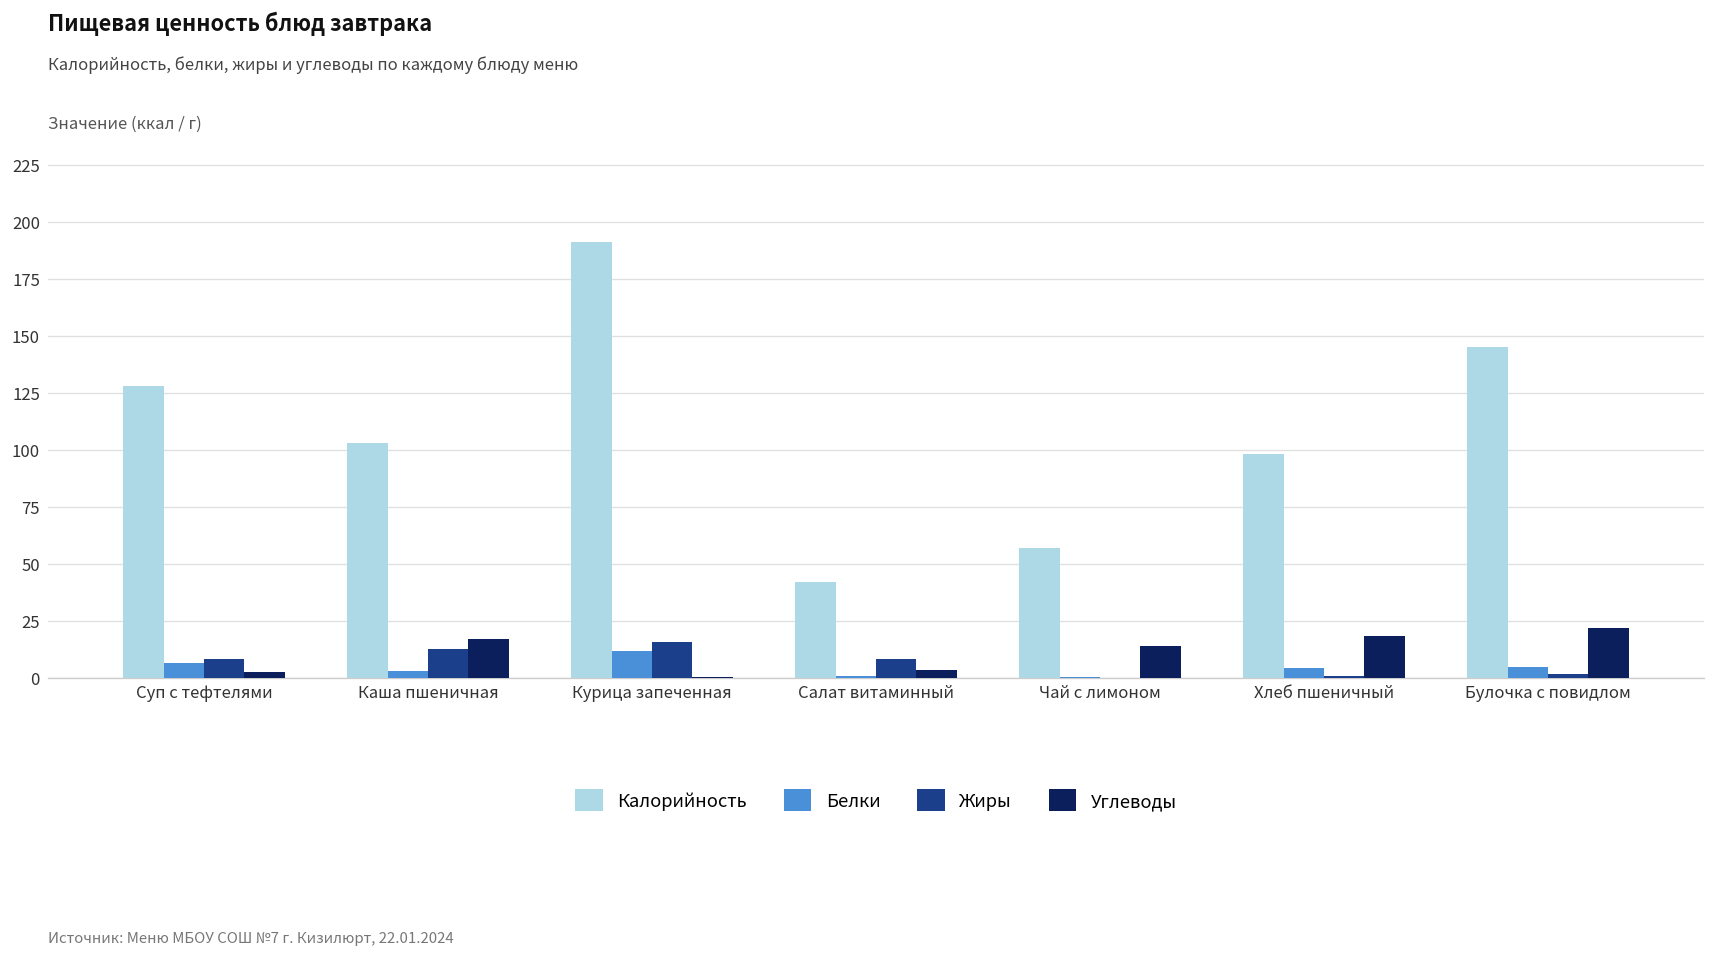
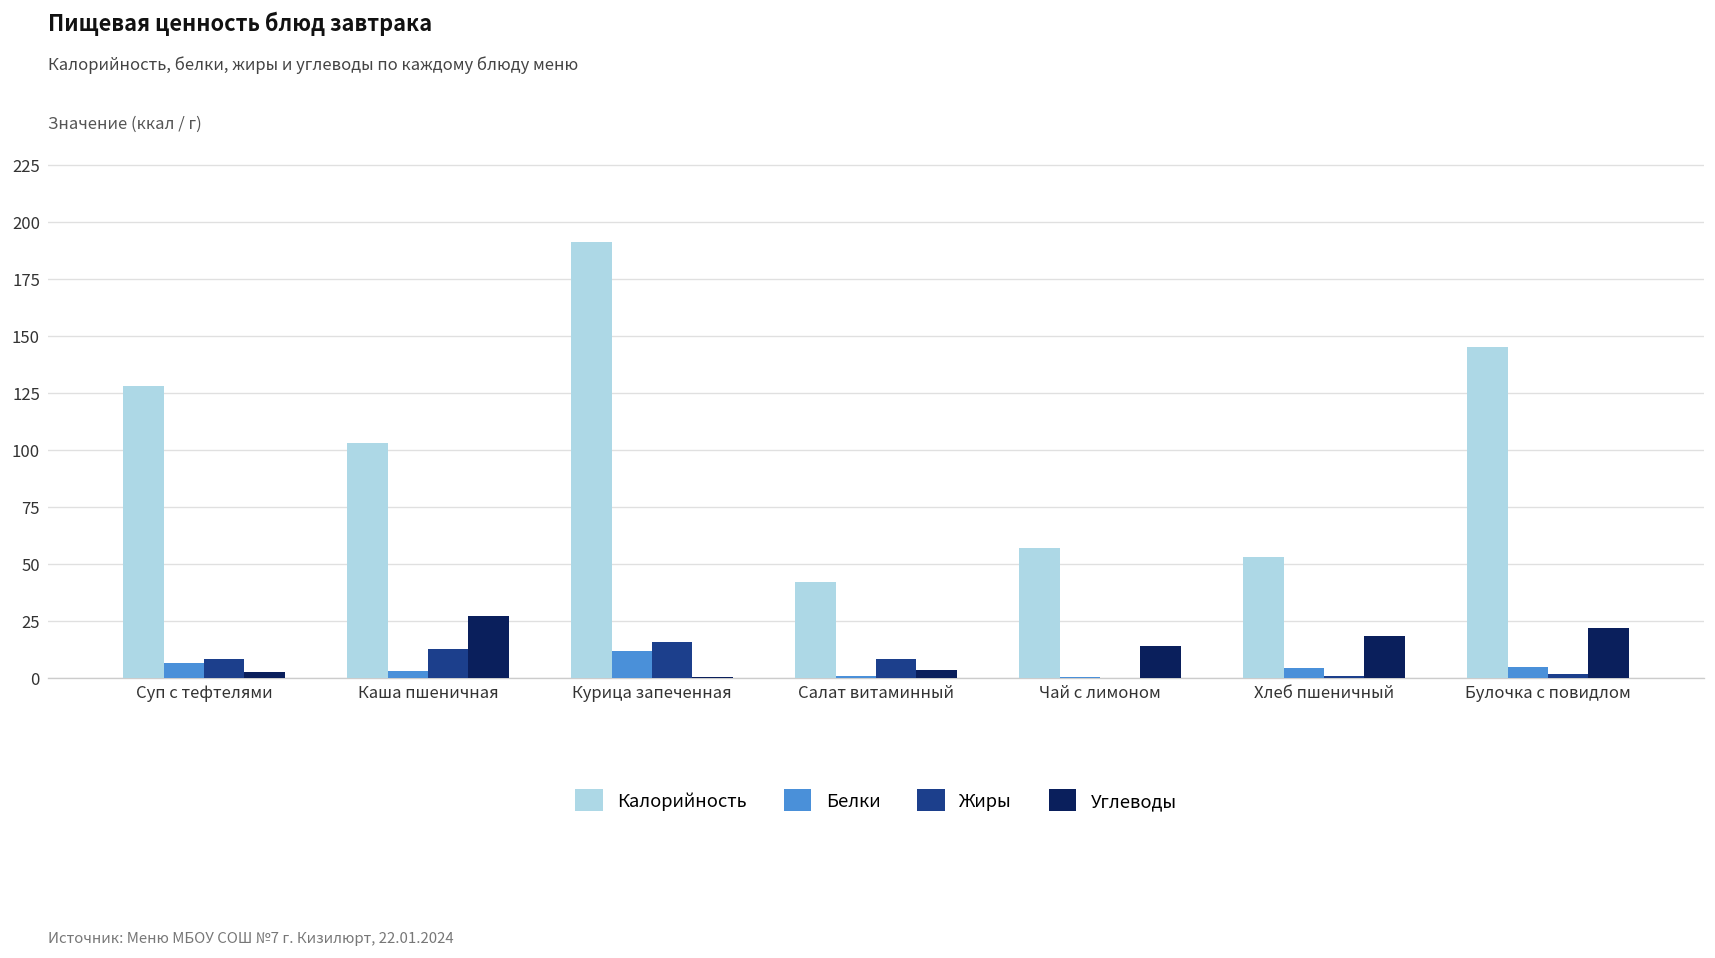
Углеводы, Каша пшеничная: 17 -> 27
Калорийность, Хлеб пшеничный: 98 -> 53
